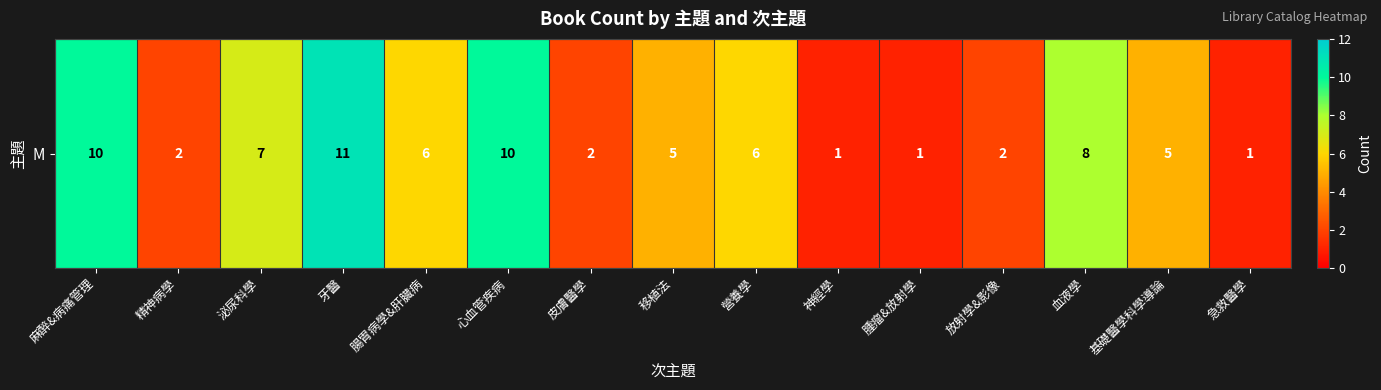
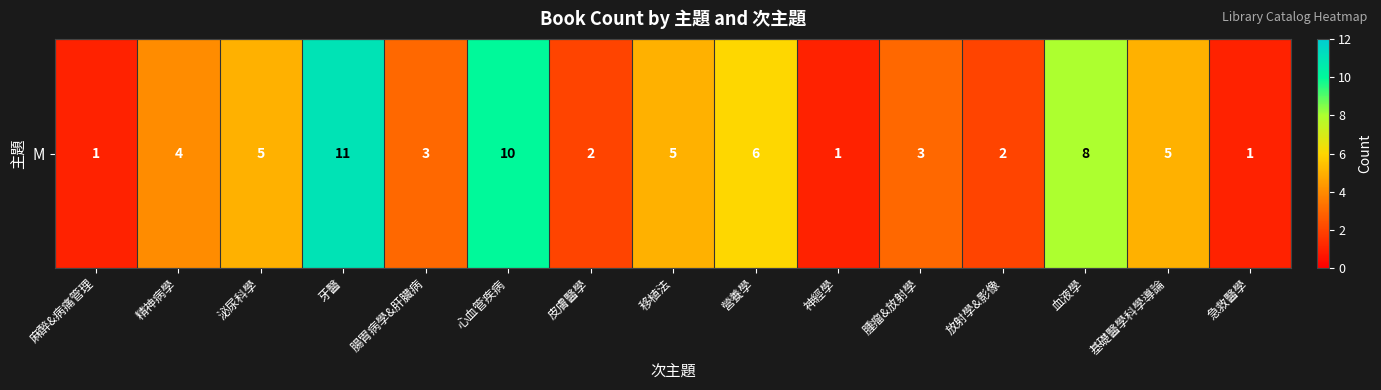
M, 麻醉&病痛管理: 10 -> 1
M, 精神病學: 2 -> 4
M, 泌尿科學: 7 -> 5
M, 腸胃病學&肝臟病: 6 -> 3
M, 腫瘤&放射學: 1 -> 3
